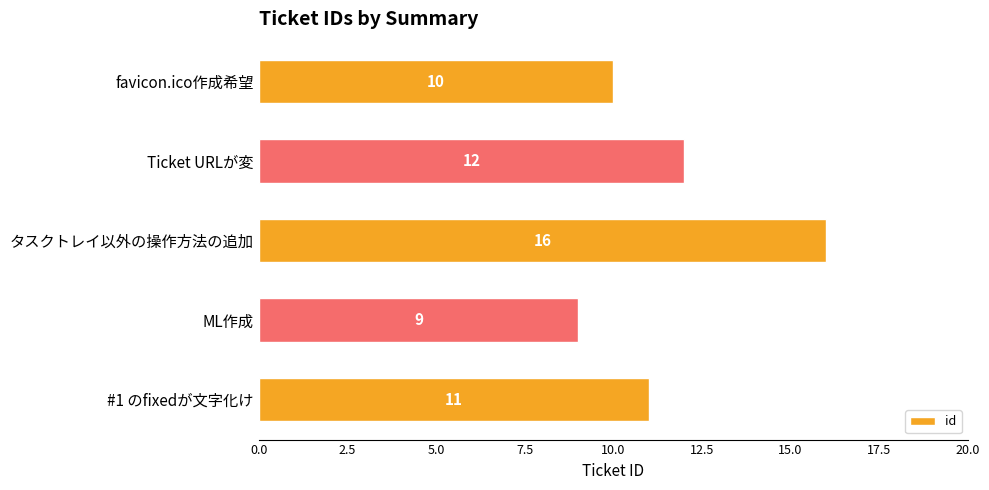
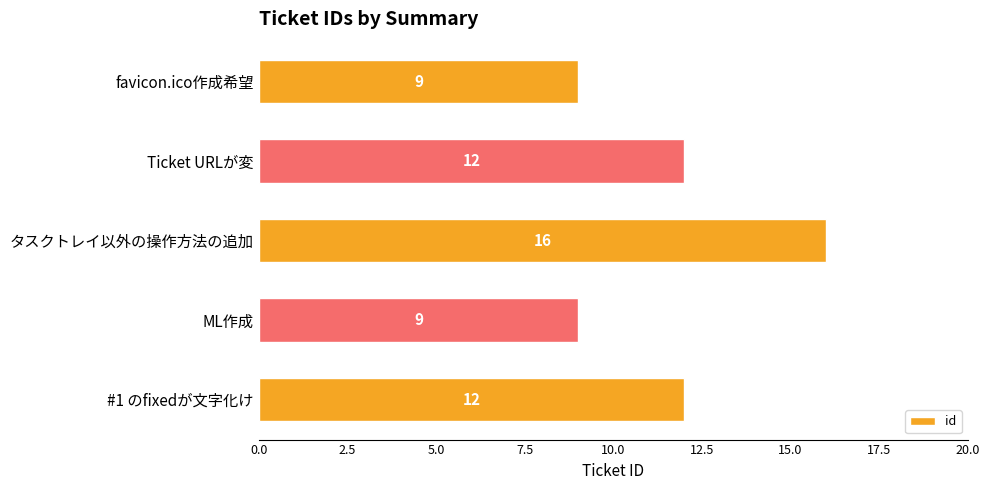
favicon.ico作成希望: 10 -> 9
#1 のfixedが文字化け: 11 -> 12
